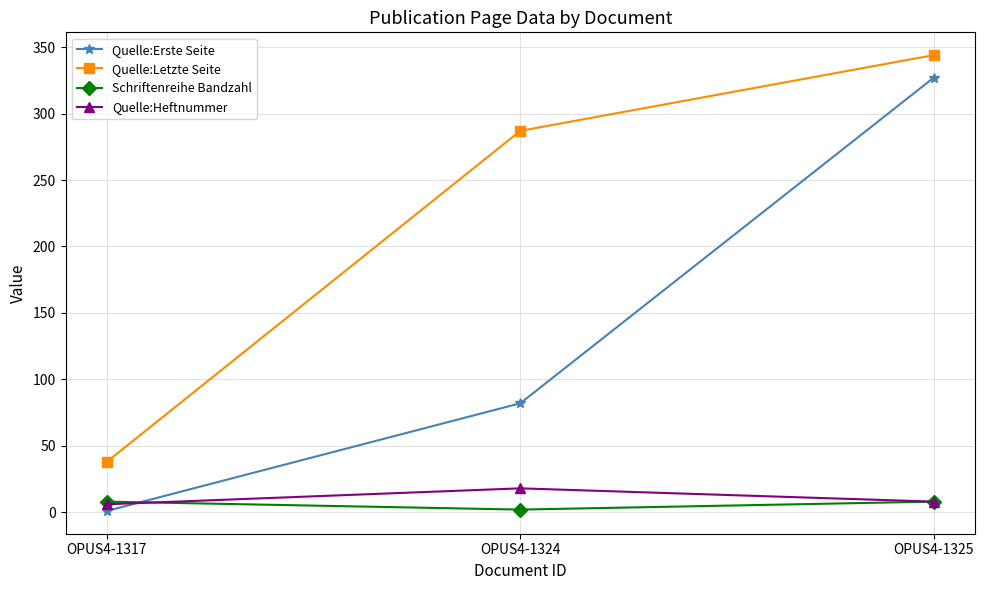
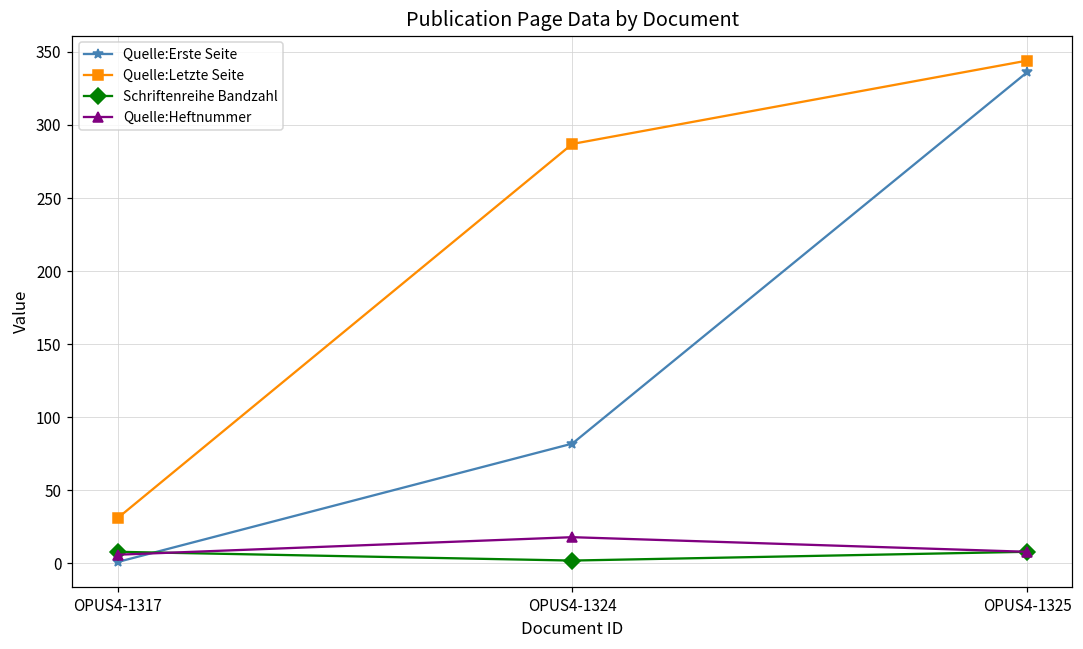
Quelle:Letzte Seite, OPUS4-1317: 38 -> 31
Quelle:Erste Seite, OPUS4-1325: 327 -> 336
